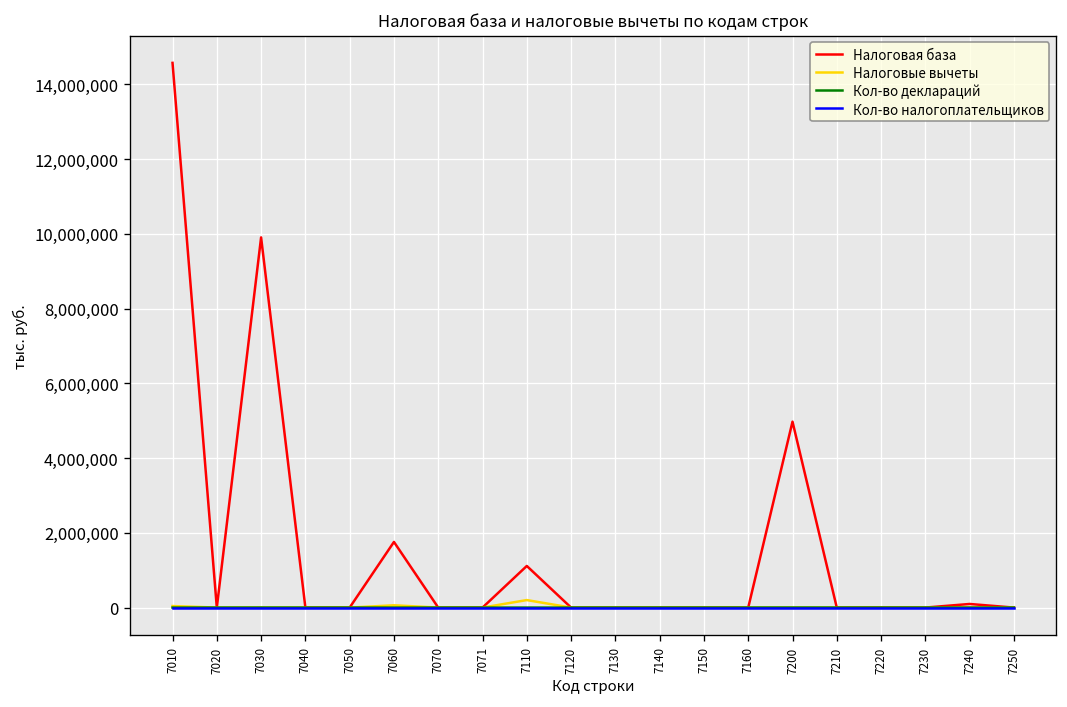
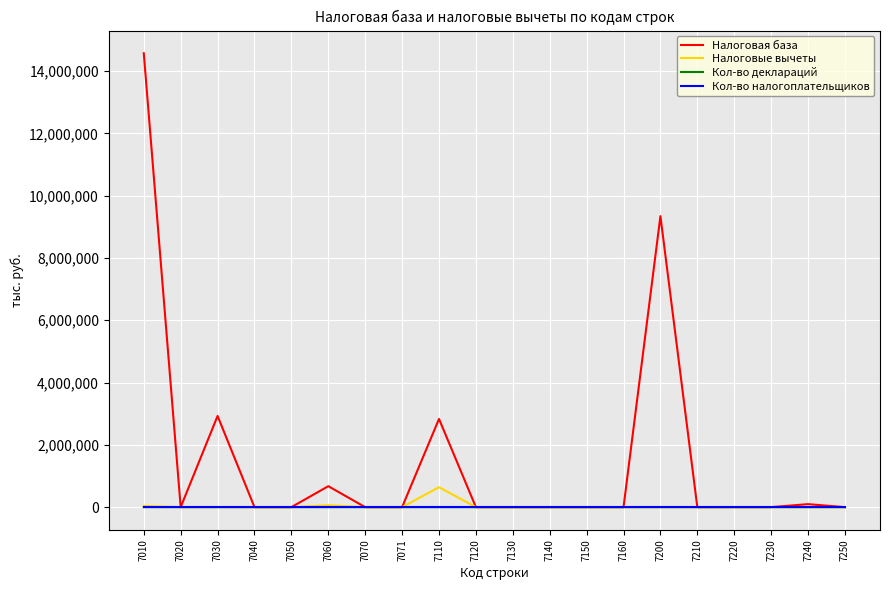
Налоговая база, 7030: 9,900,000 -> 2,900,000
Налоговая база, 7060: 1,800,000 -> 700,000
Налоговая база, 7110: 1,100,000 -> 2,800,000
Налоговые вычеты, 7110: 200,000 -> 600,000
Налоговая база, 7200: 5,000,000 -> 9,300,000
